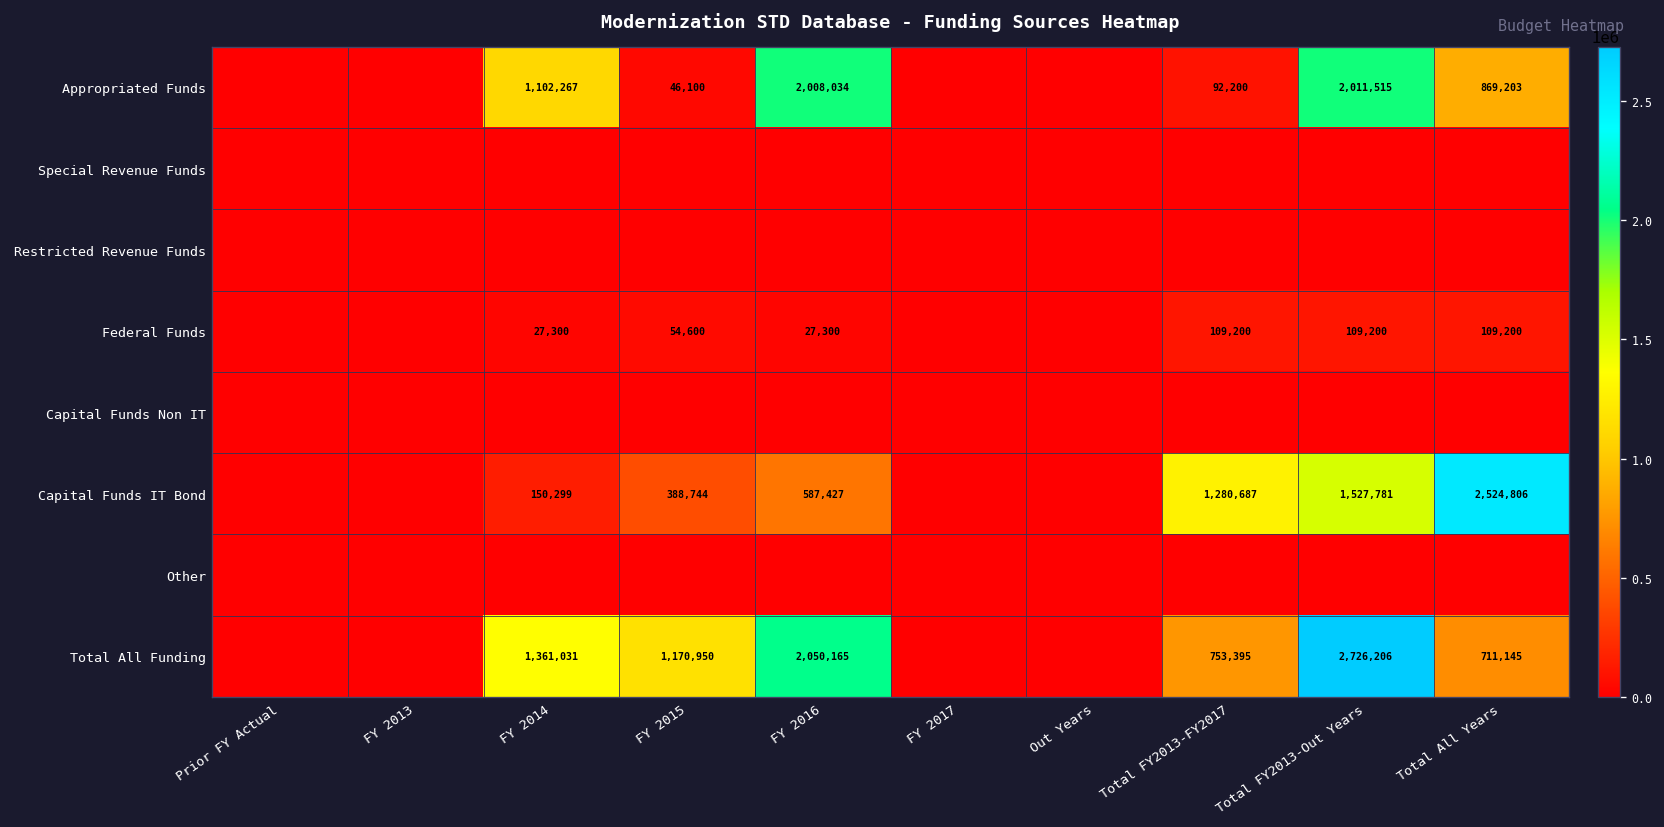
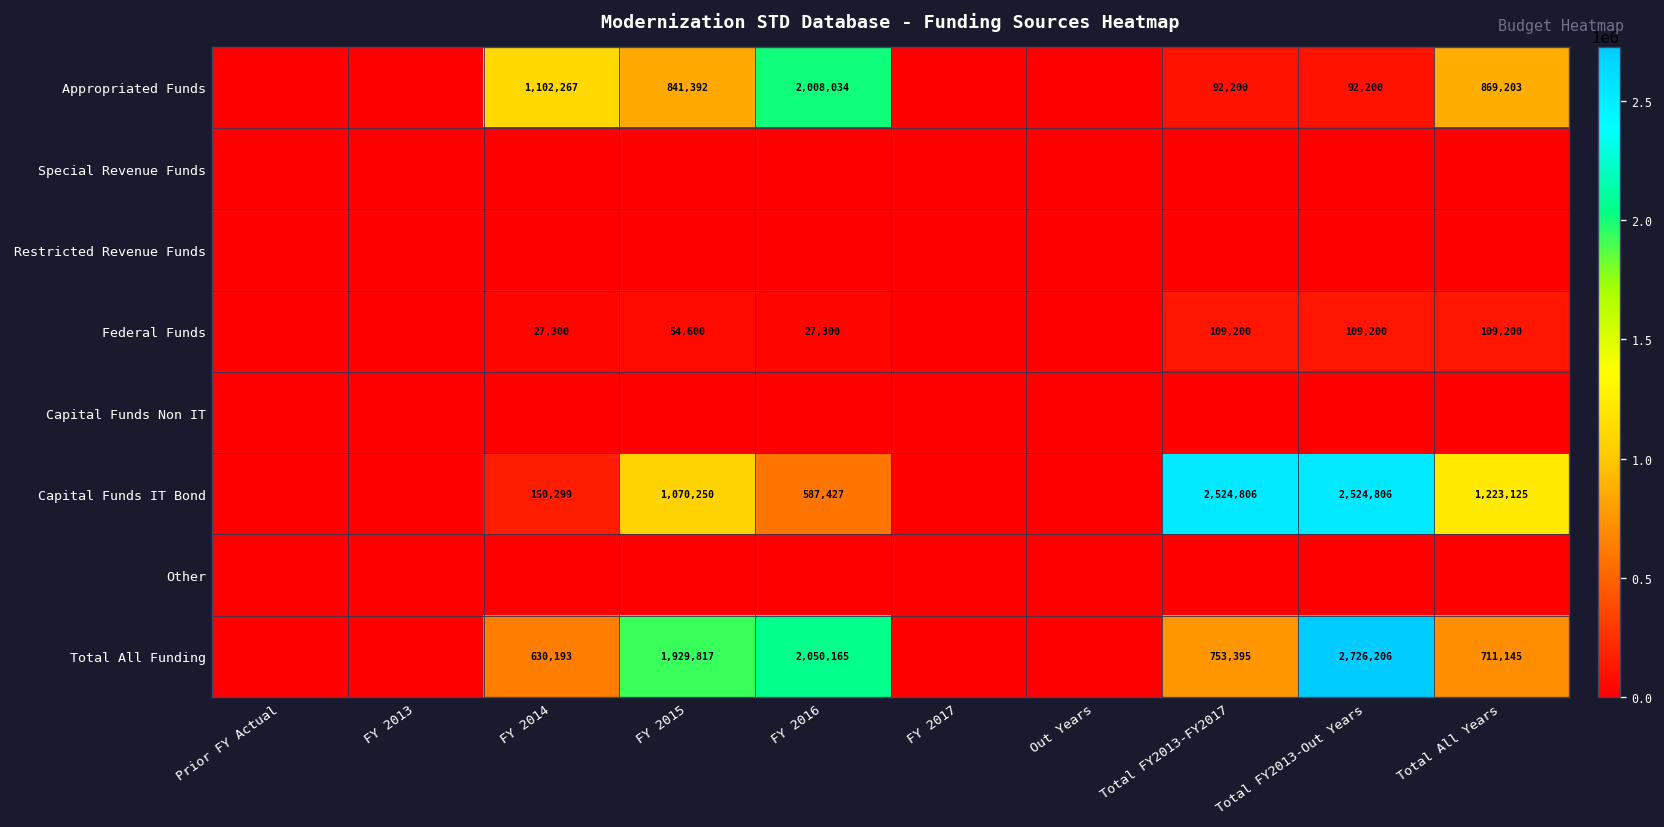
Appropriated Funds, FY 2015: 46,100 -> 841,392
Appropriated Funds, Total FY2013-Out Years: 2,011,515 -> 92,200
Capital Funds IT Bond, FY 2015: 388,744 -> 1,070,250
Capital Funds IT Bond, Total FY2013-FY2017: 1,280,687 -> 2,524,806
Capital Funds IT Bond, Total FY2013-Out Years: 1,527,781 -> 2,524,806
Capital Funds IT Bond, Total All Years: 2,524,806 -> 1,223,125
Total All Funding, FY 2014: 1,361,031 -> 630,193
Total All Funding, FY 2015: 1,170,950 -> 1,929,817
